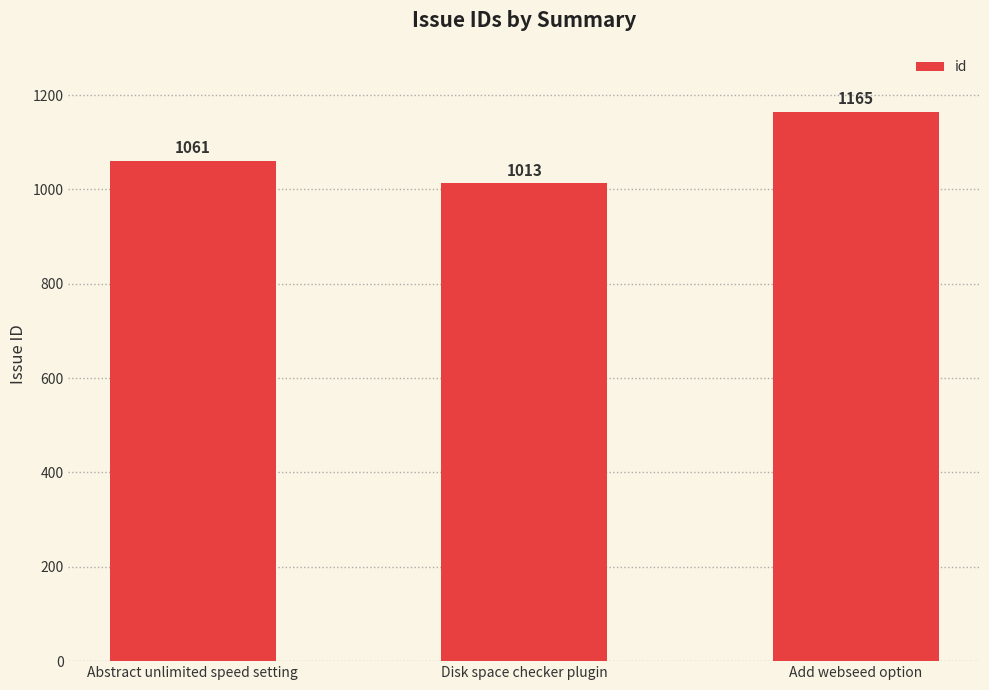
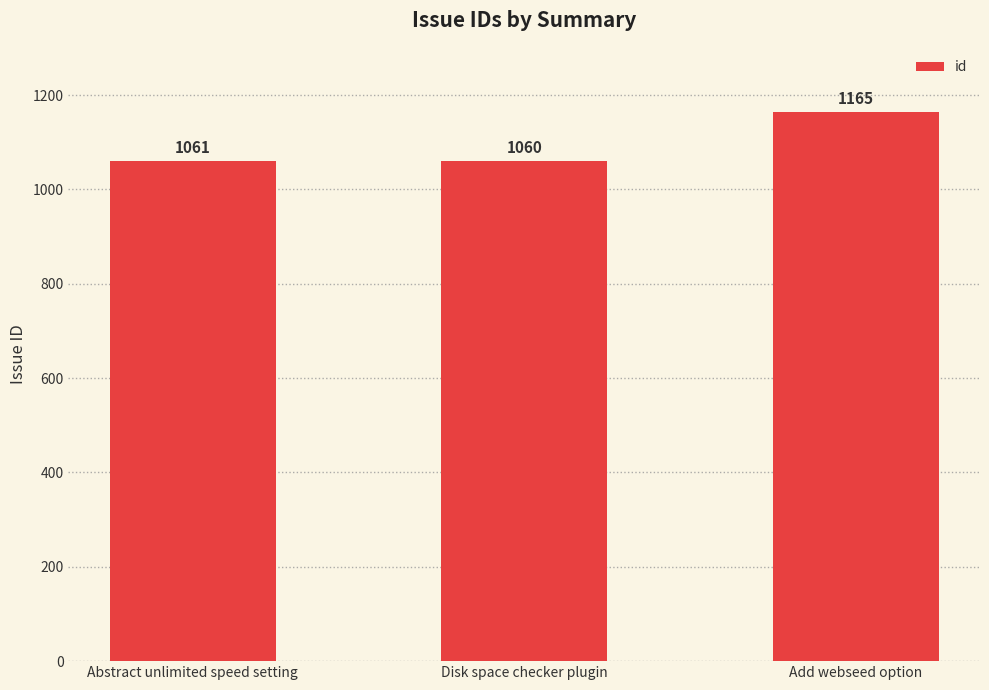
Disk space checker plugin: 1013 -> 1060
